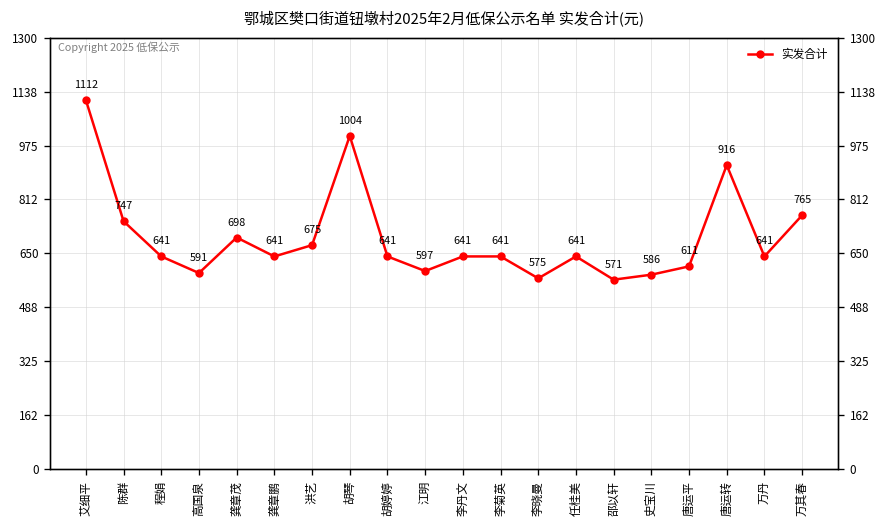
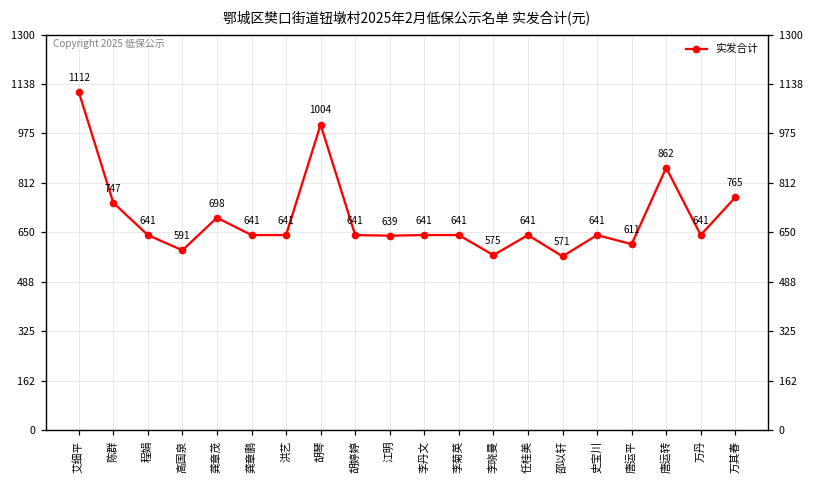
洪艺: 675 -> 641
江明: 597 -> 639
史宝川: 586 -> 641
唐运转: 916 -> 862
